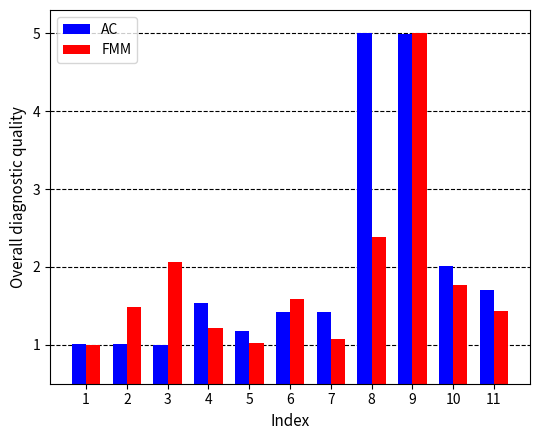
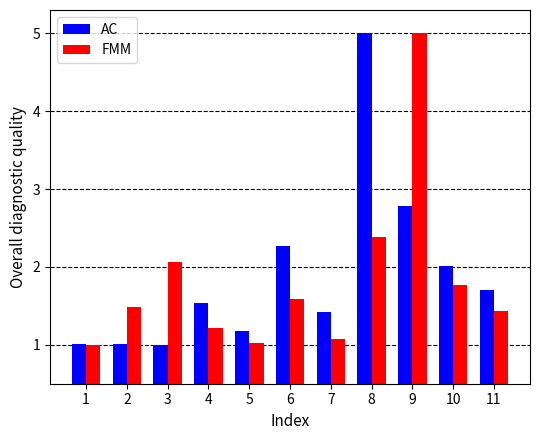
AC, 6: 1.4 -> 2.3
AC, 9: 5.0 -> 2.8
